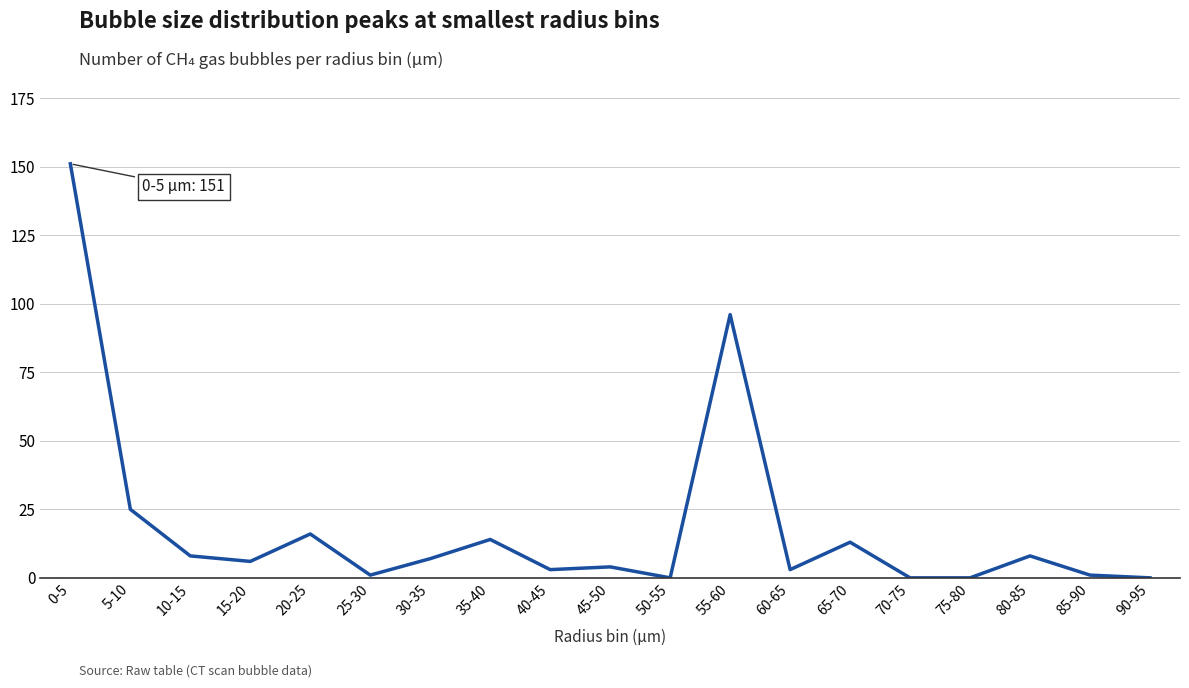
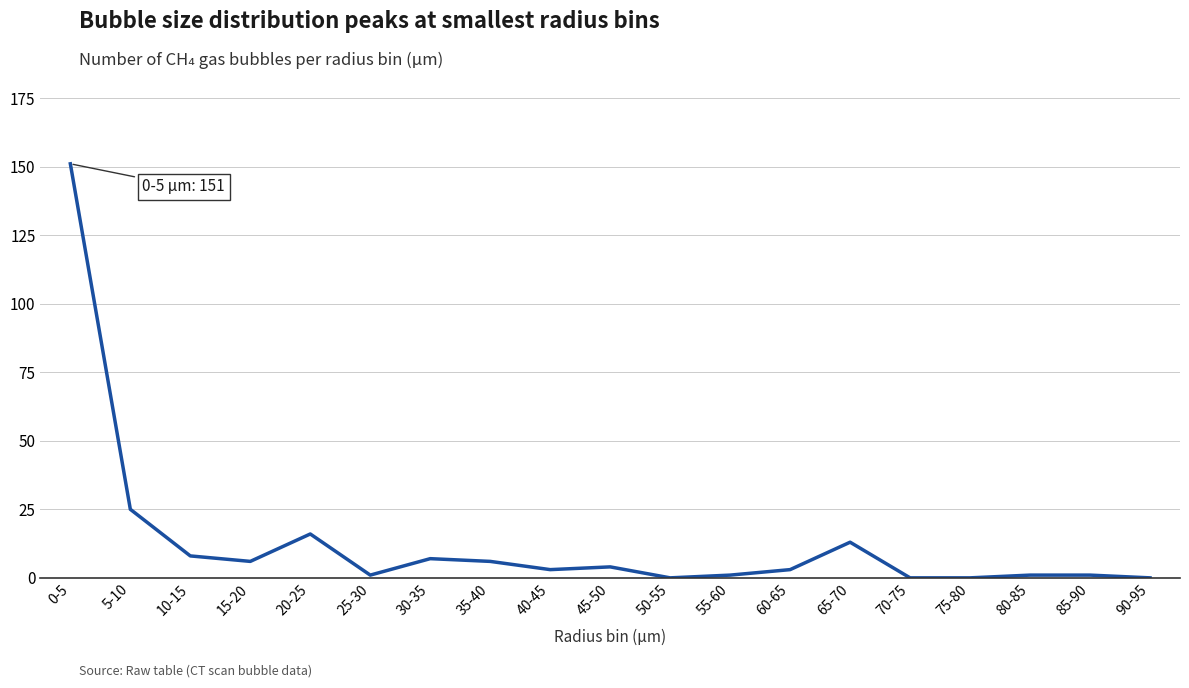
35-40: 14 -> 6
55-60: 96 -> 1
80-85: 8 -> 1
